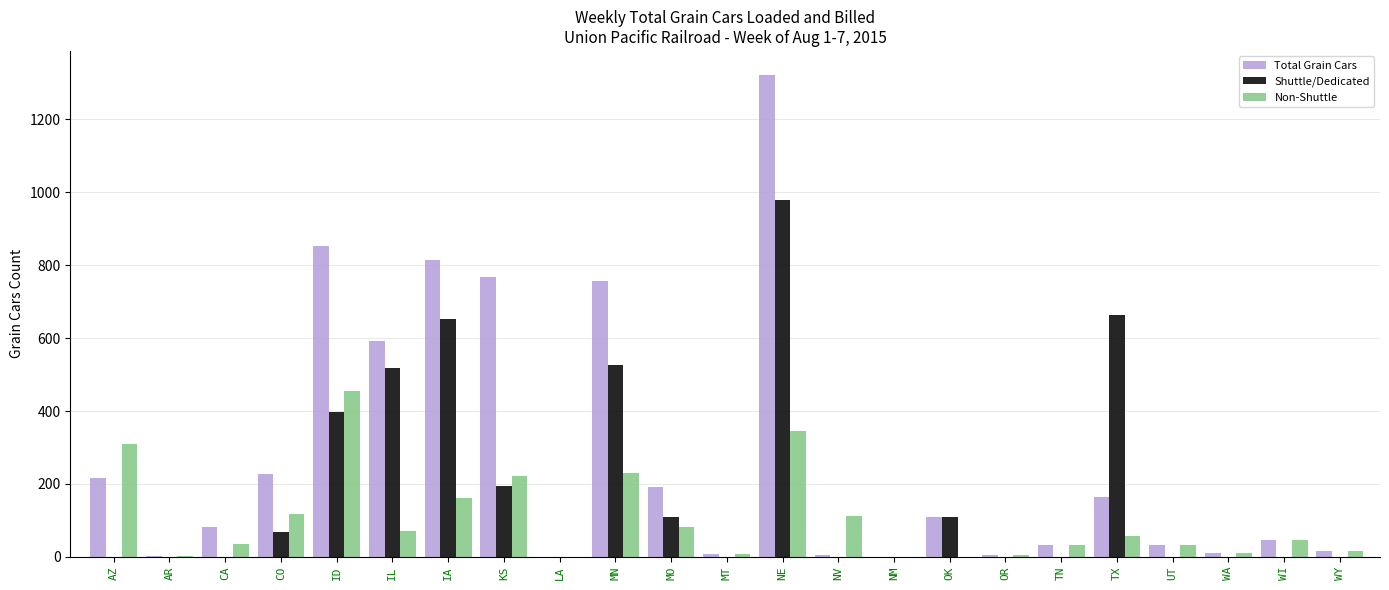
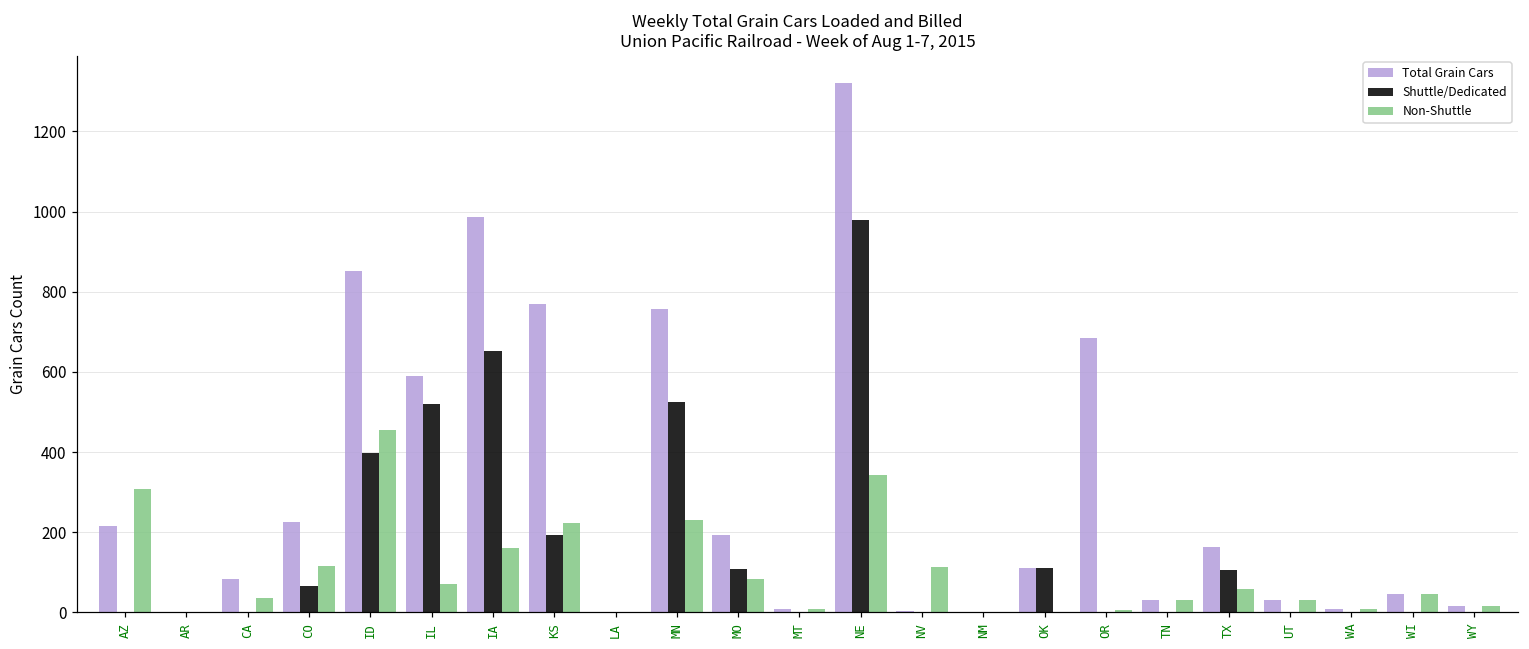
Total Grain Cars, IA: 820 -> 990
Total Grain Cars, OR: 10 -> 680
Shuttle/Dedicated, TX: 660 -> 110
